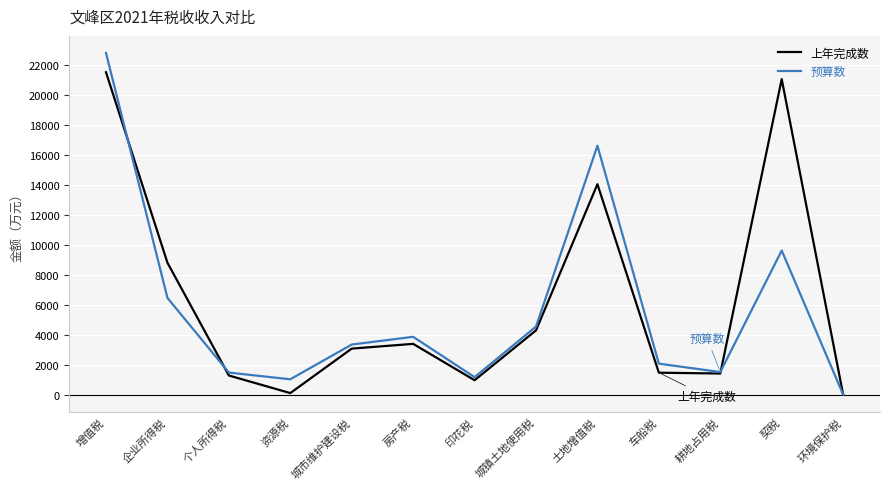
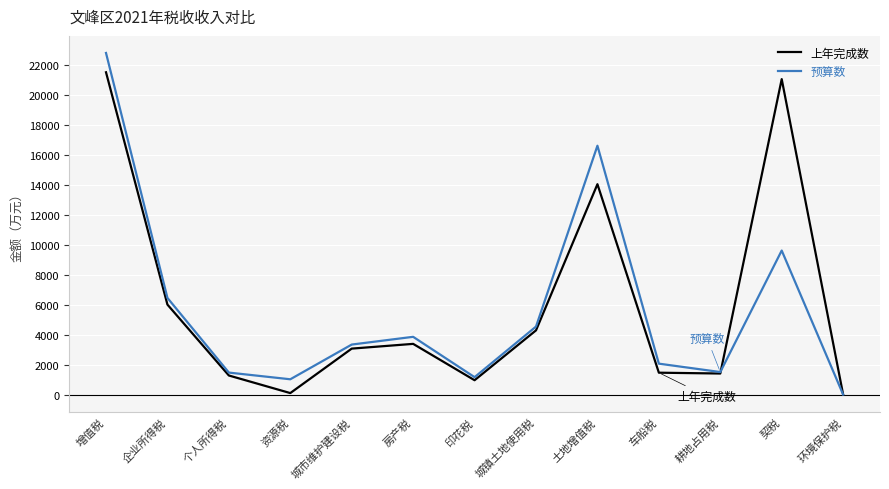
上年完成数, 企业所得税: 8800 -> 6000
